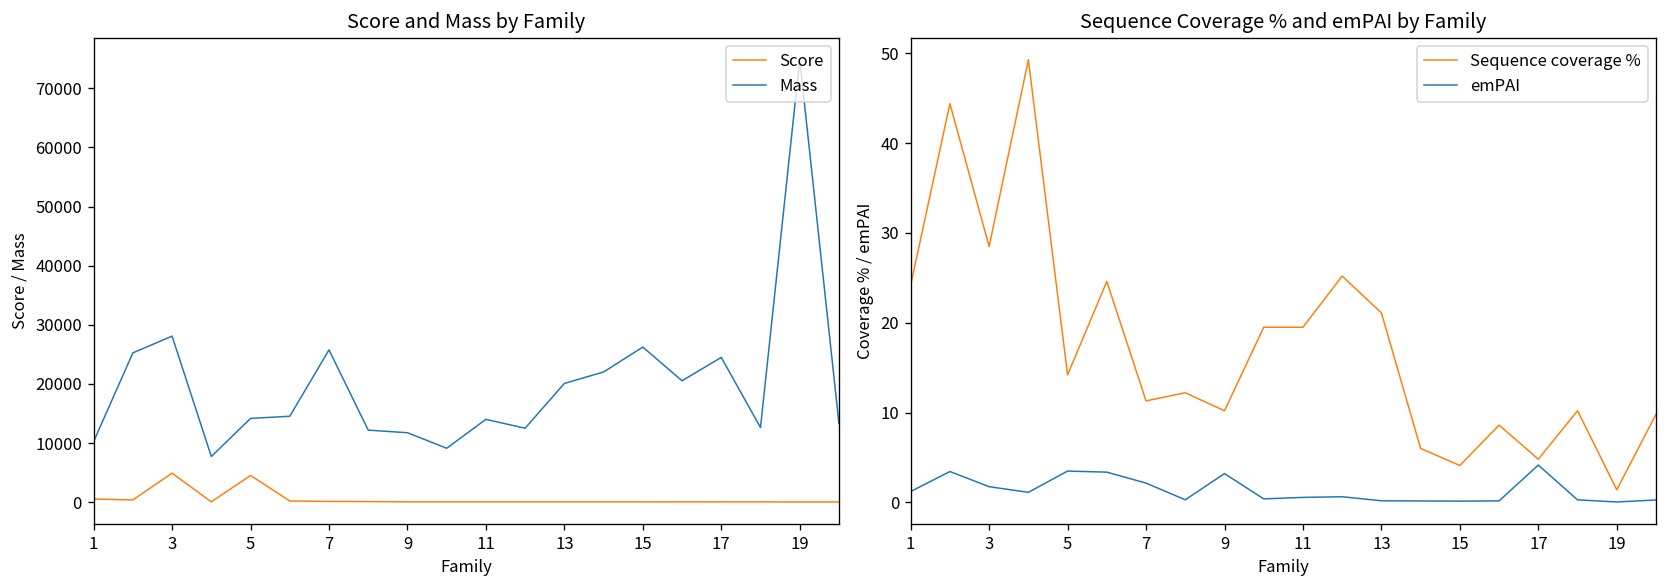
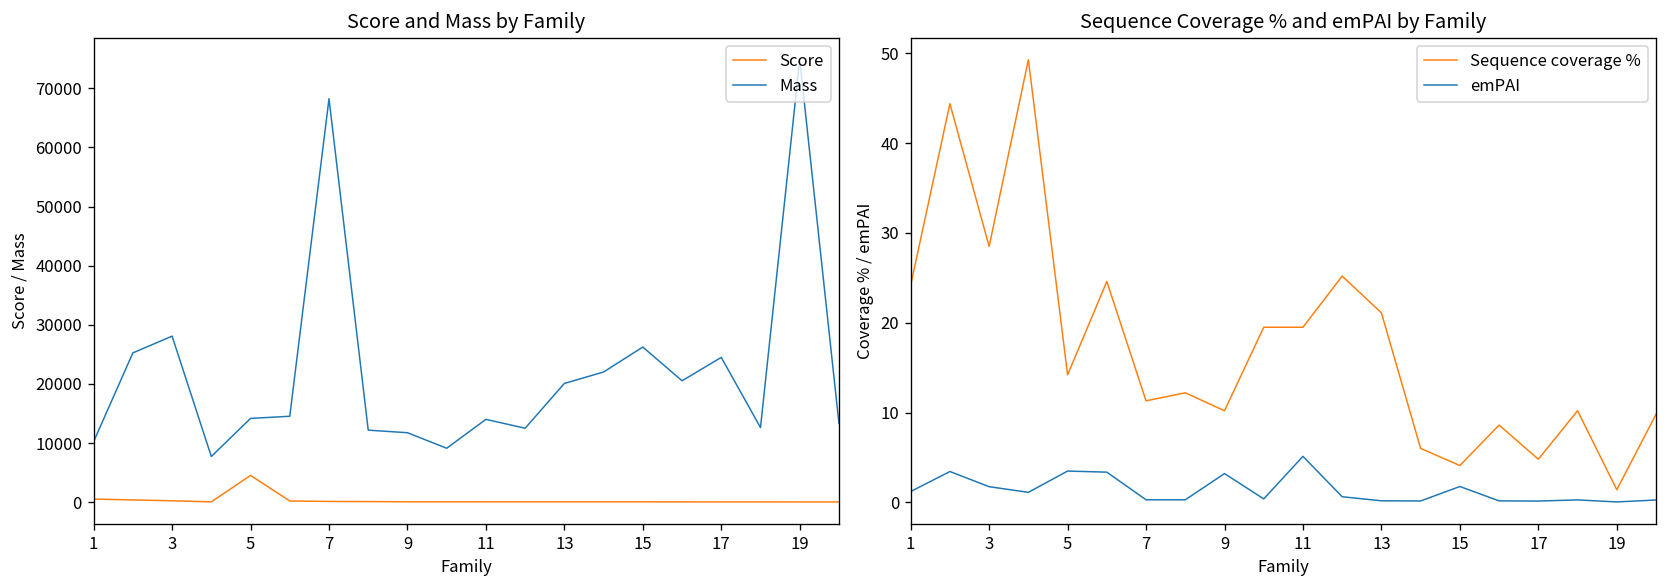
Score and Mass by Family, Score, 3: 5000 -> 0
Score and Mass by Family, Mass, 7: 26000 -> 68000
Sequence Coverage % and emPAI by Family, emPAI, 7: 2 -> 0
Sequence Coverage % and emPAI by Family, emPAI, 11: 1 -> 5
Sequence Coverage % and emPAI by Family, emPAI, 15: 0 -> 2
Sequence Coverage % and emPAI by Family, emPAI, 17: 4 -> 0
